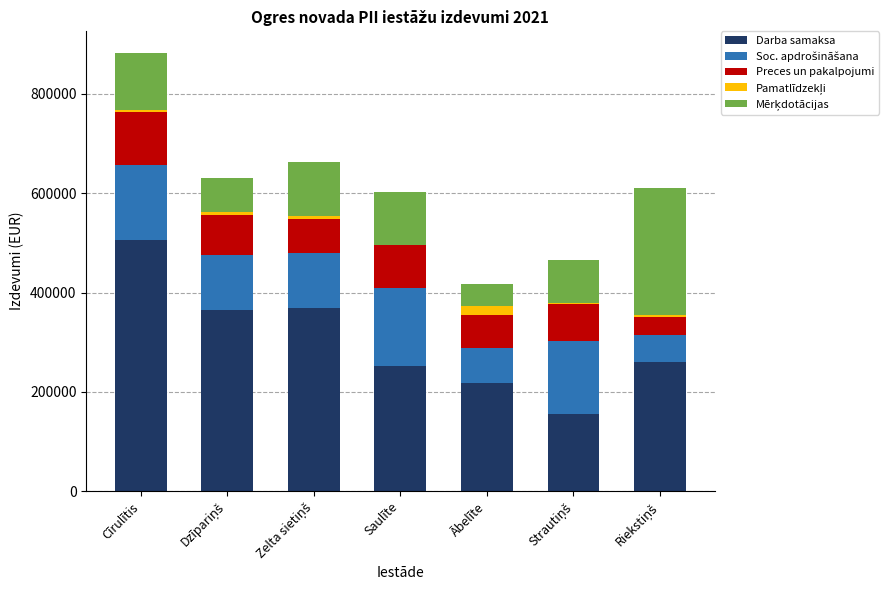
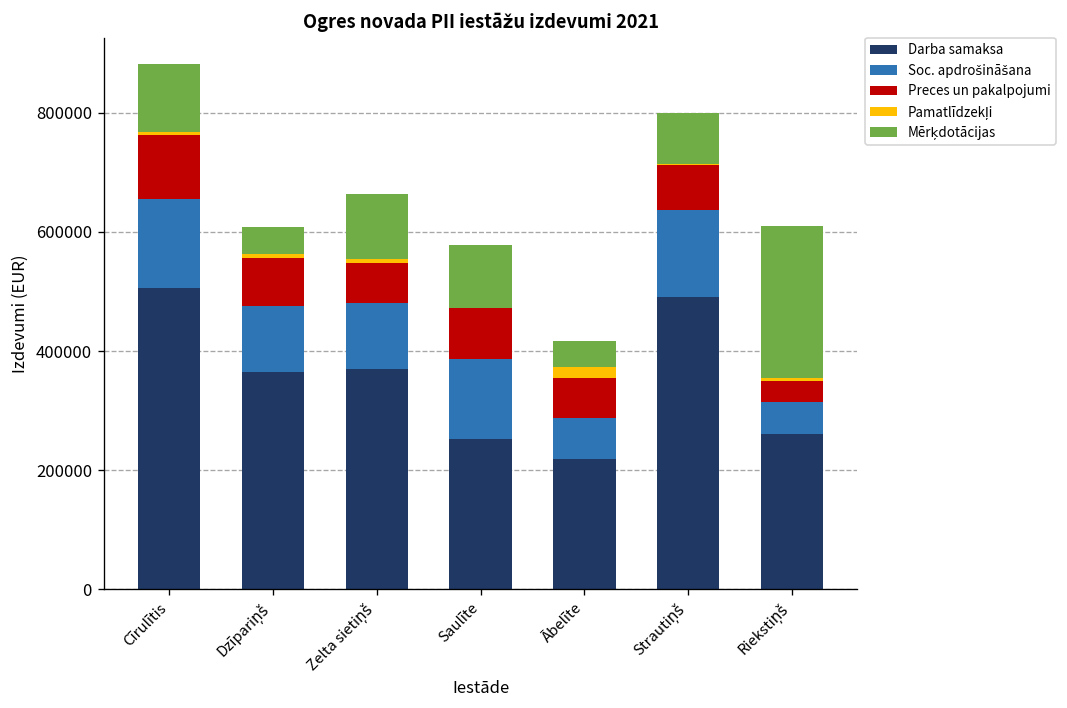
Mērķdotācijas, Dzīpariņš: 70000 -> 50000
Soc. apdrošināšana, Saulīte: 160000 -> 130000
Darba samaksa, Strautiņš: 160000 -> 490000
